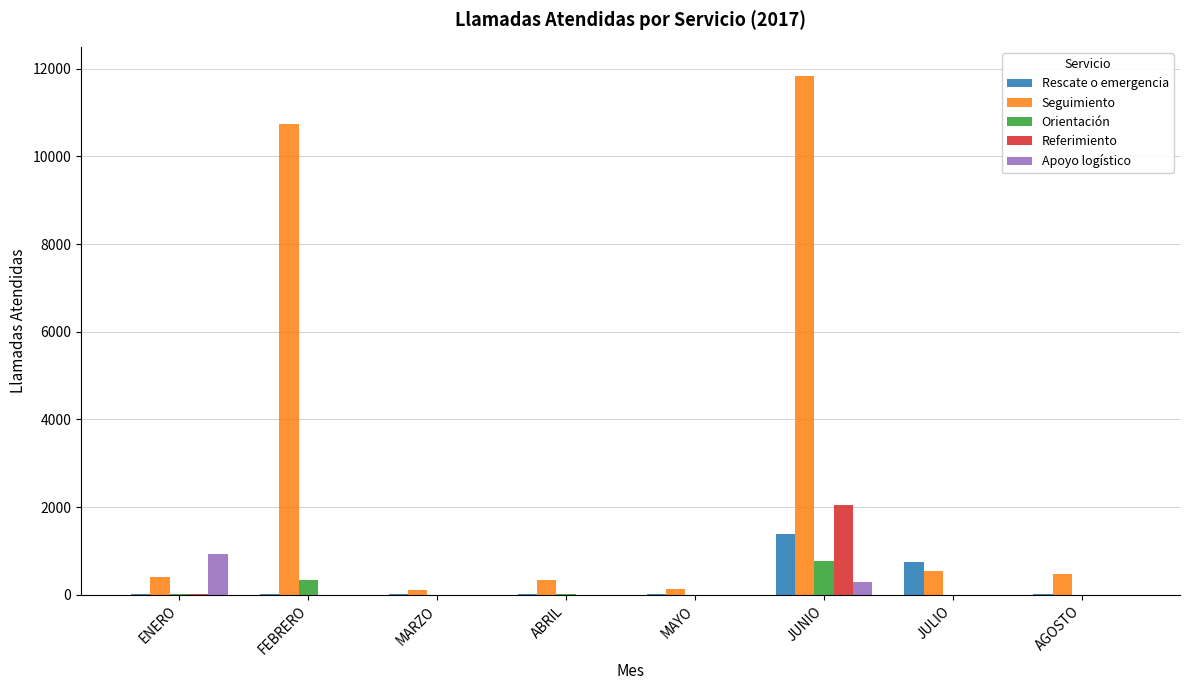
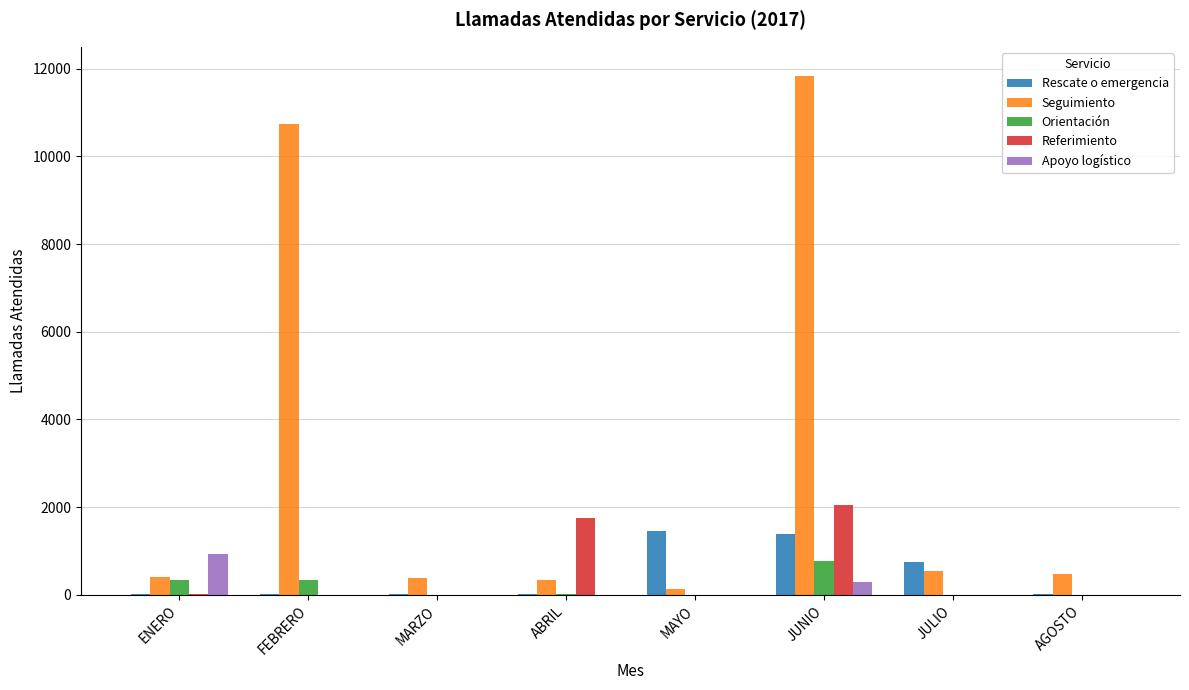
Orientación, ENERO: 0 -> 300
Seguimiento, MARZO: 100 -> 400
Referimiento, ABRIL: 0 -> 1800
Rescate o emergencia, MAYO: 0 -> 1500
